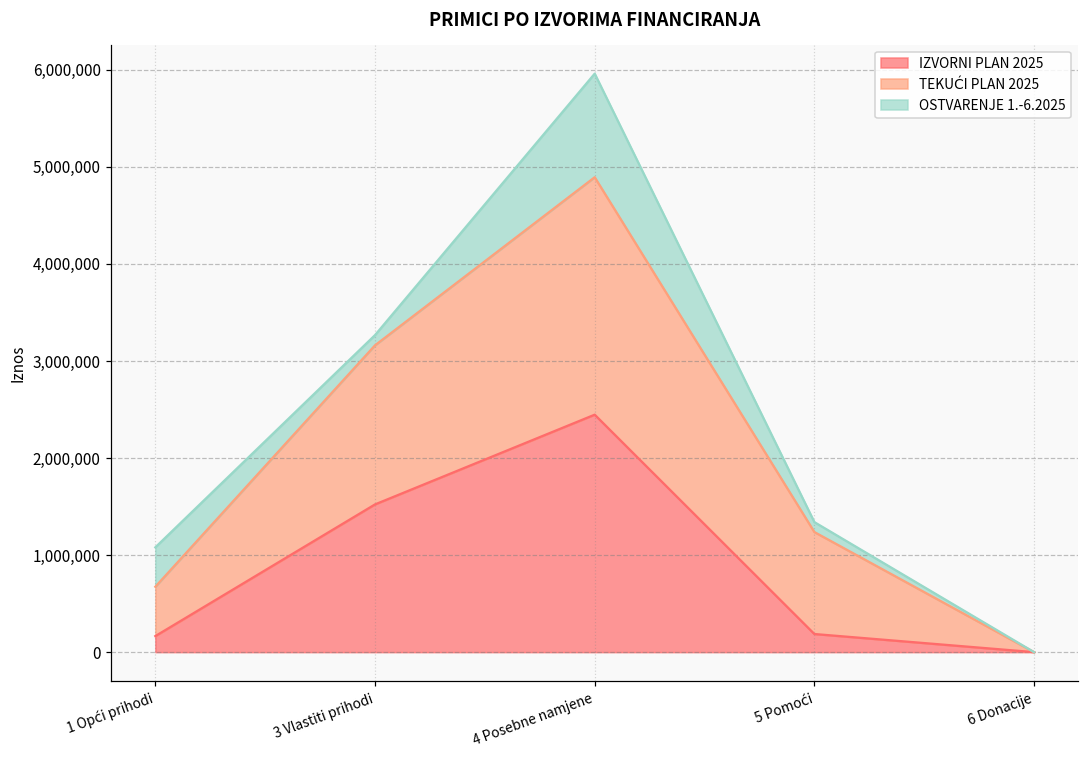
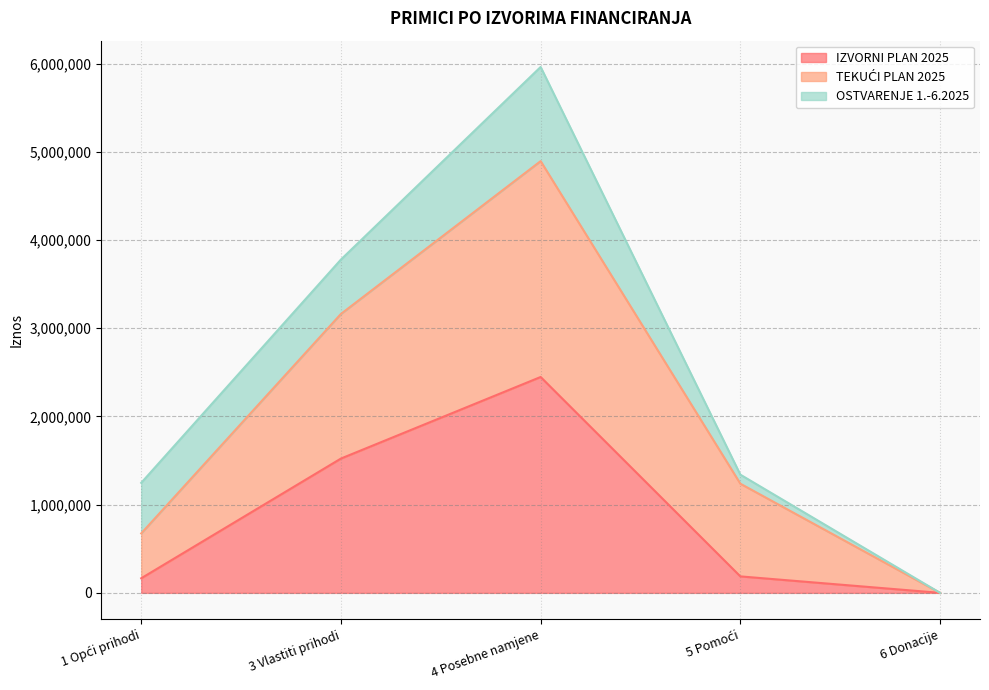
OSTVARENJE 1.-6.2025, 1 Opći prihodi: 400,000 -> 600,000
OSTVARENJE 1.-6.2025, 3 Vlastiti prihodi: 100,000 -> 600,000
